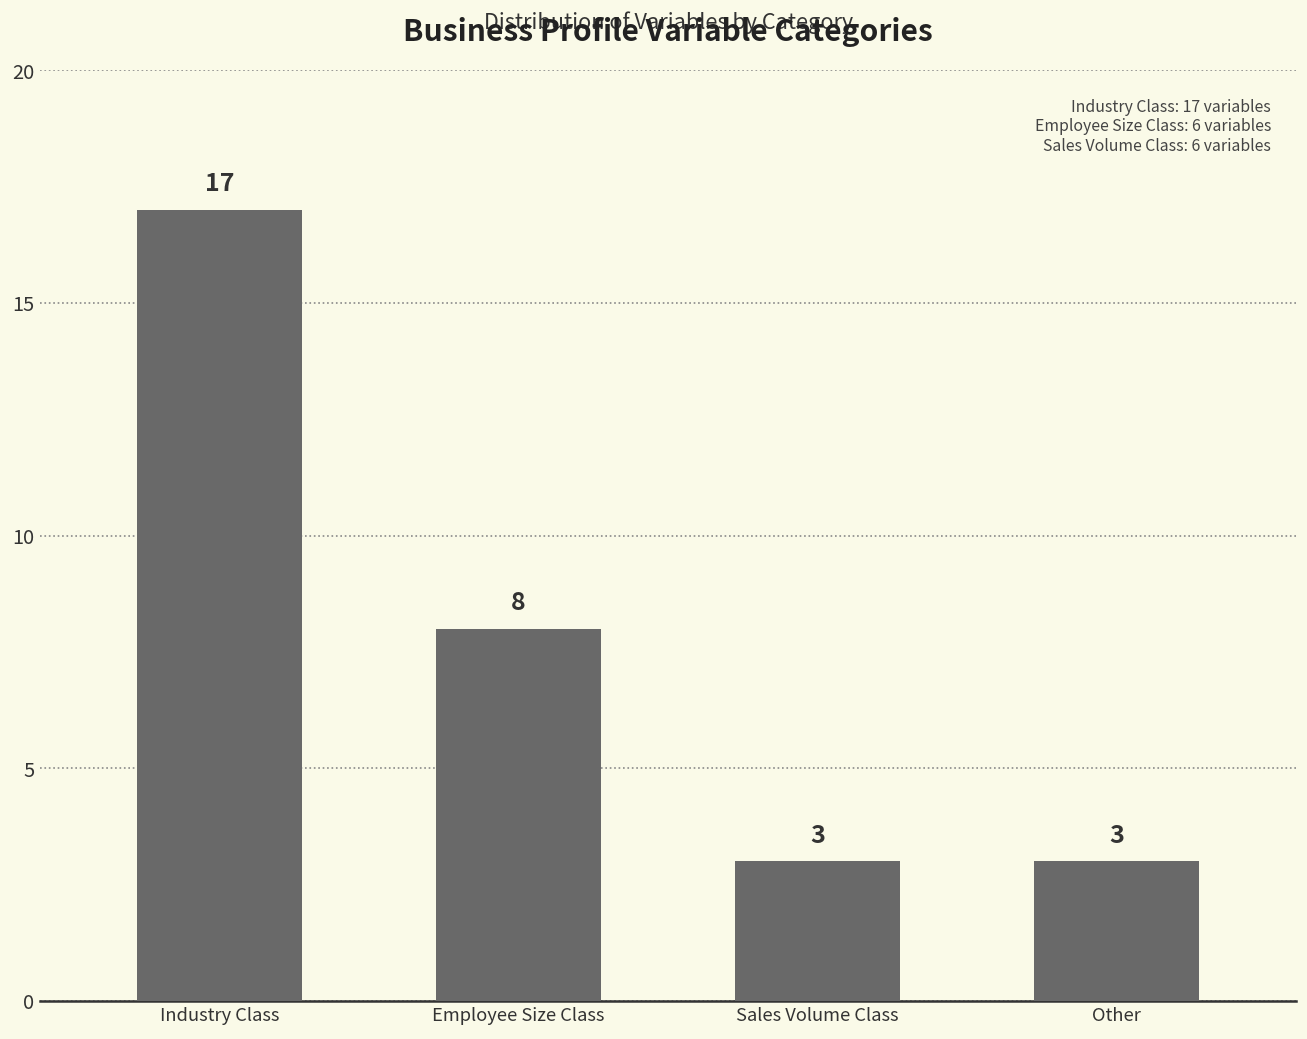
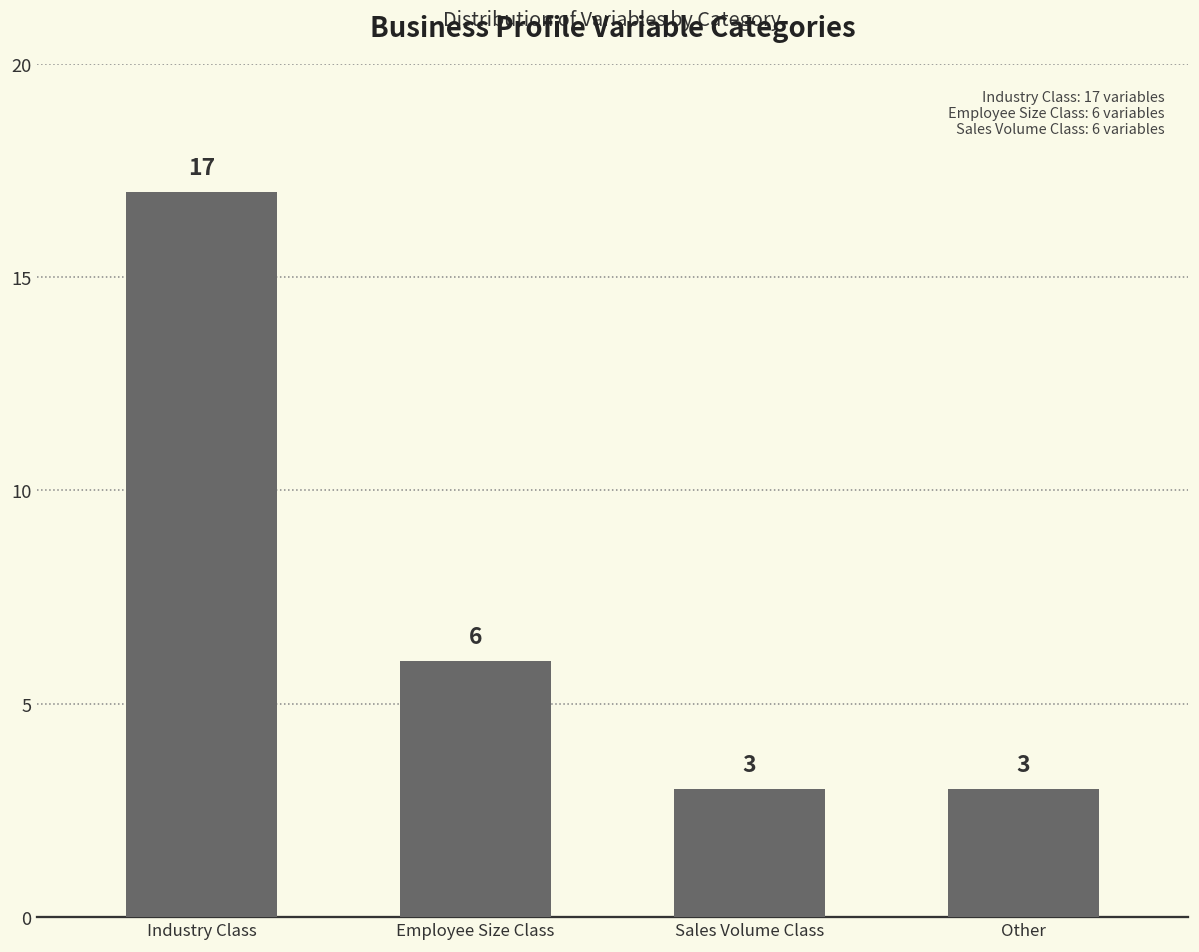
Employee Size Class: 8 -> 6
